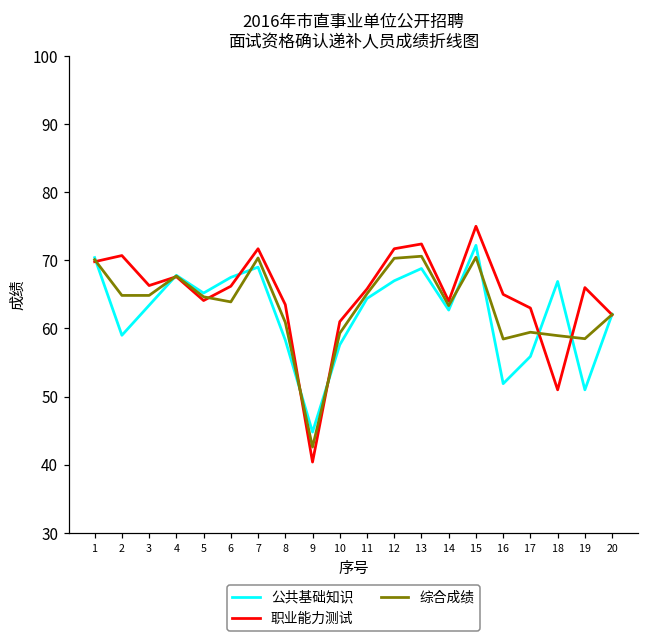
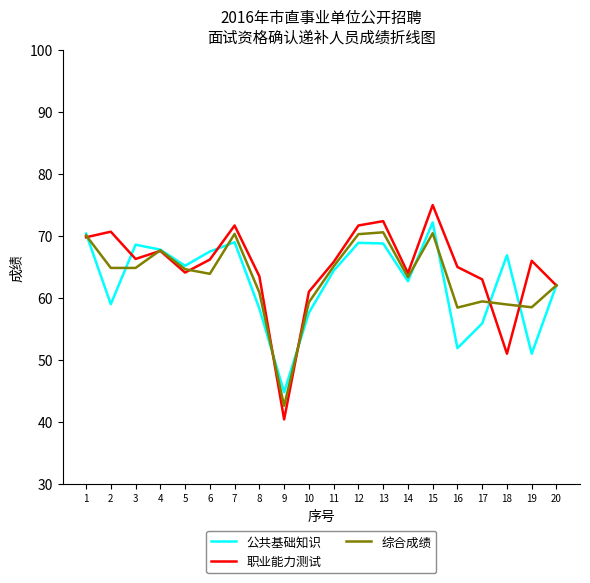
公共基础知识, 3: 63 -> 69
公共基础知识, 12: 67 -> 69
